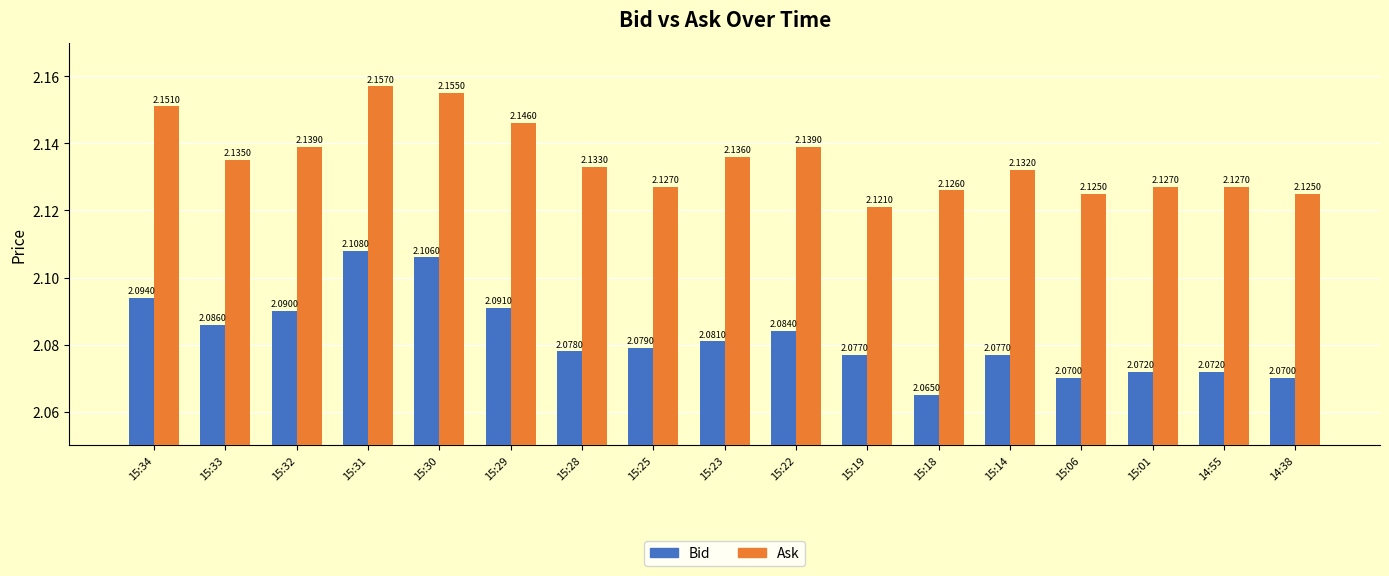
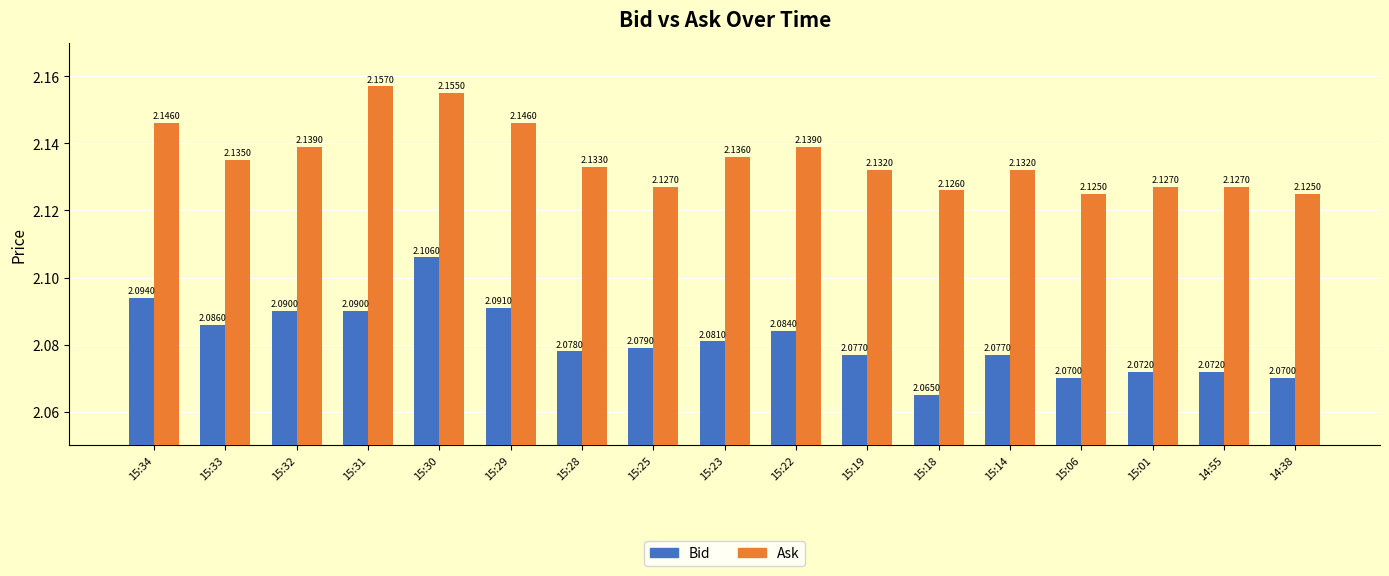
Ask, 15:34: 2.1510 -> 2.1460
Bid, 15:31: 2.1080 -> 2.0900
Ask, 15:19: 2.1210 -> 2.1320
